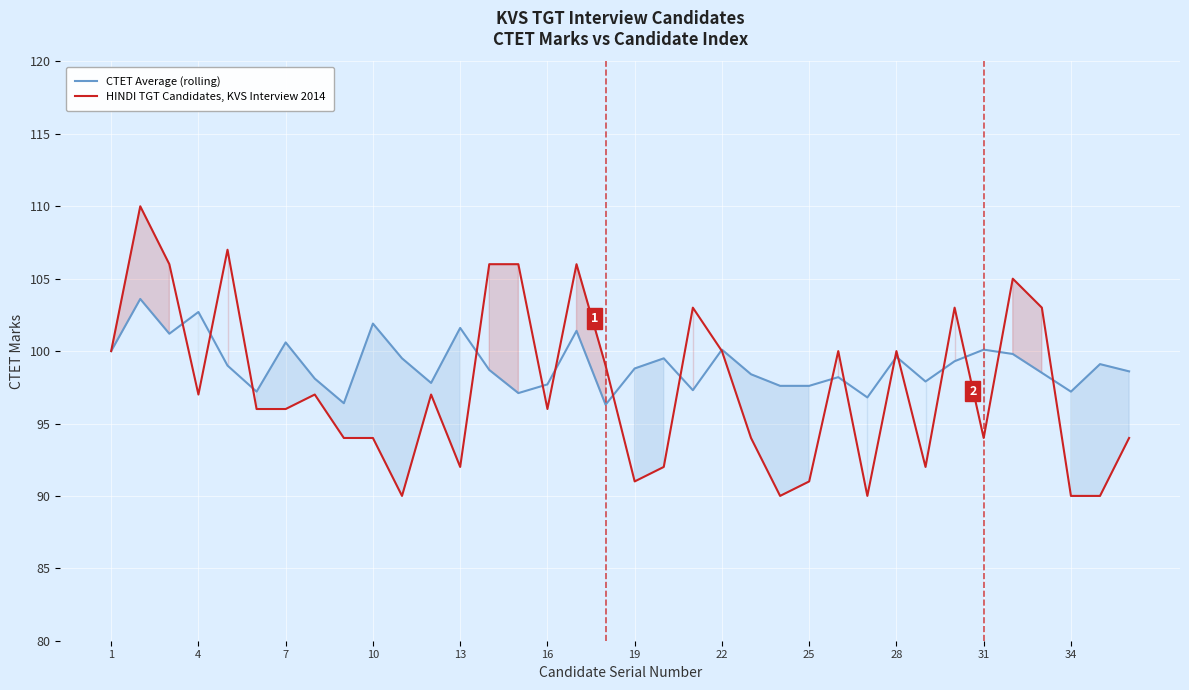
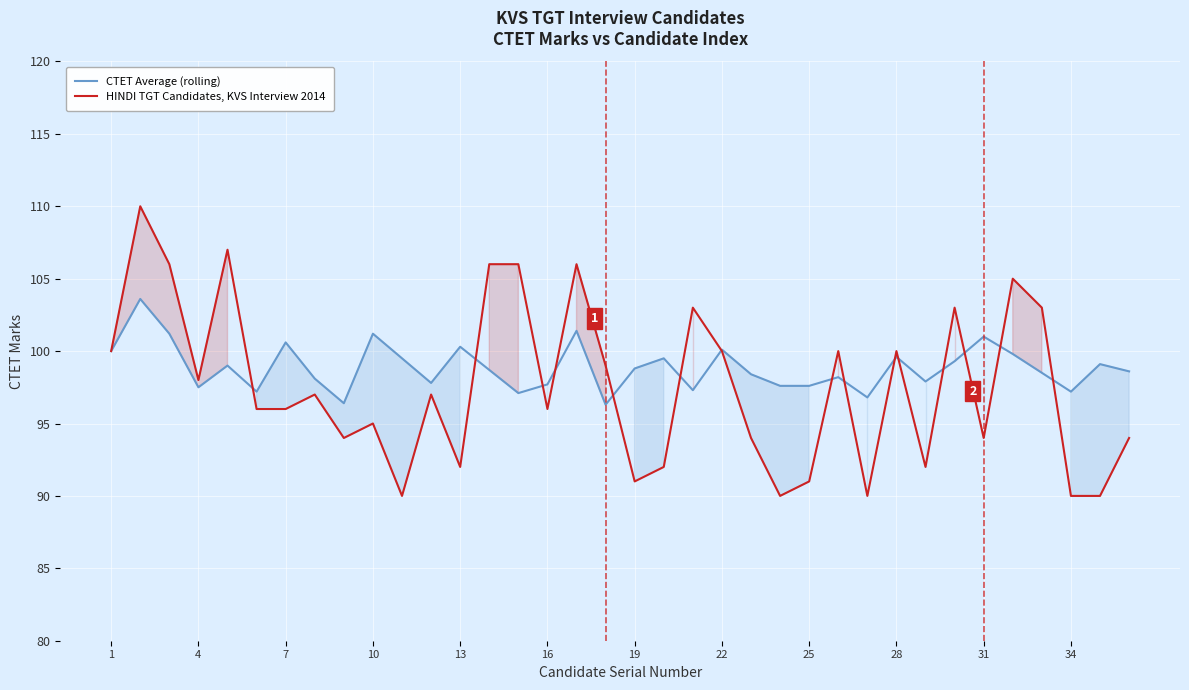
CTET Average (rolling), 4: 102.7 -> 97.5
HINDI TGT Candidates, KVS Interview 2014, 4: 97 -> 98
CTET Average (rolling), 10: 101.9 -> 101.2
HINDI TGT Candidates, KVS Interview 2014, 10: 94 -> 95
CTET Average (rolling), 13: 101.6 -> 100.3
CTET Average (rolling), 31: 100.1 -> 101.0
